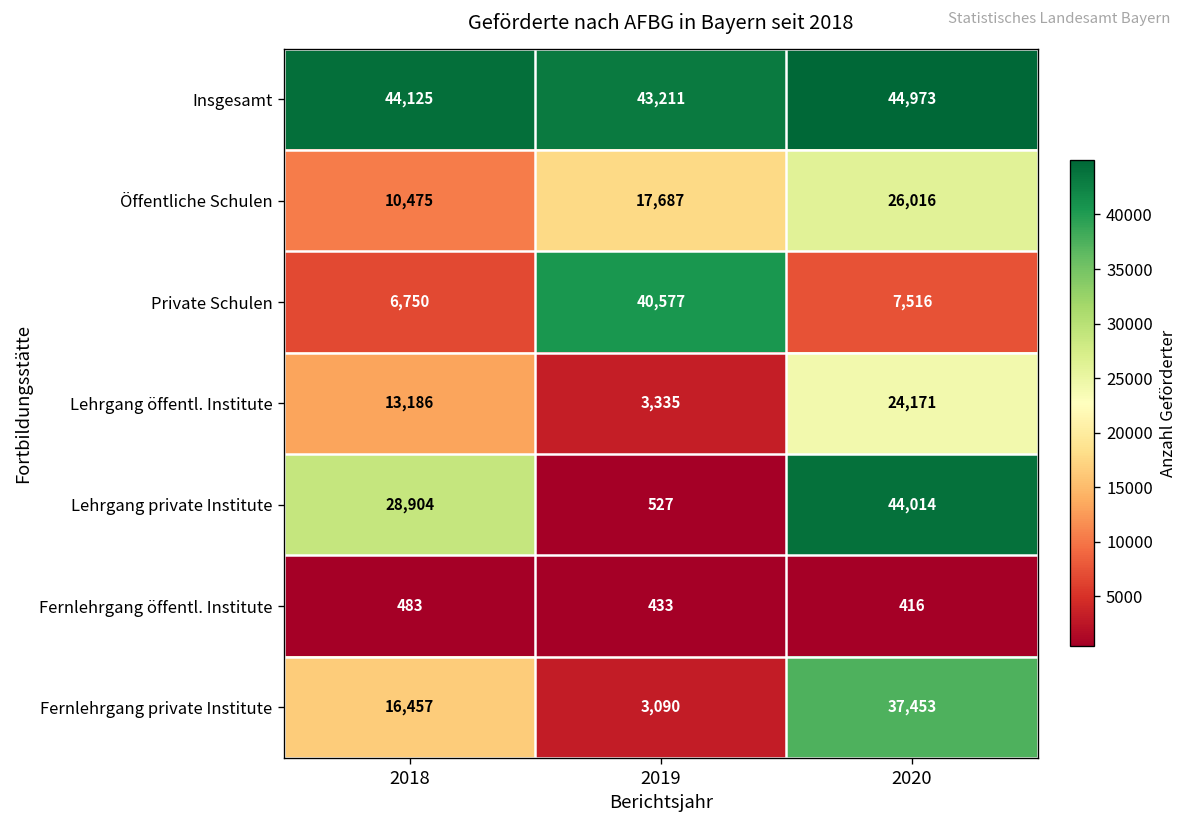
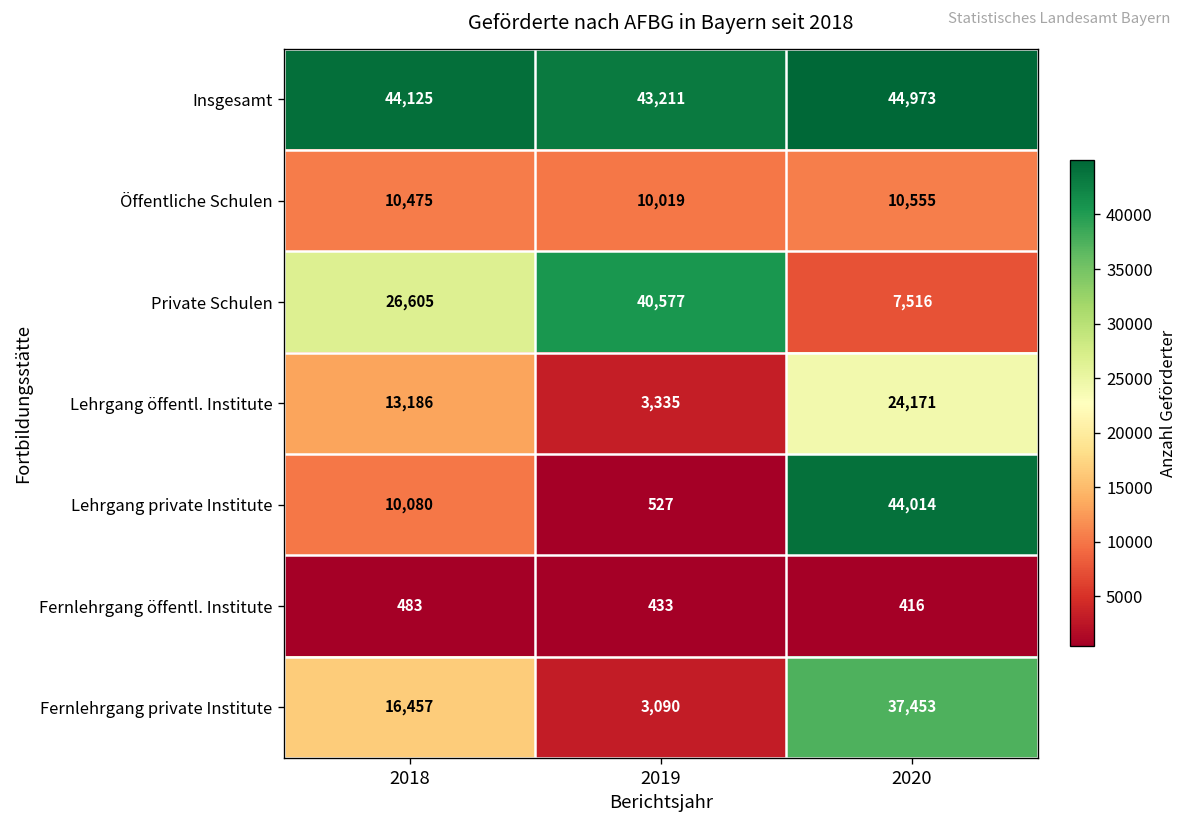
Öffentliche Schulen, 2019: 17,687 -> 10,019
Öffentliche Schulen, 2020: 26,016 -> 10,555
Private Schulen, 2018: 6,750 -> 26,605
Lehrgang private Institute, 2018: 28,904 -> 10,080
